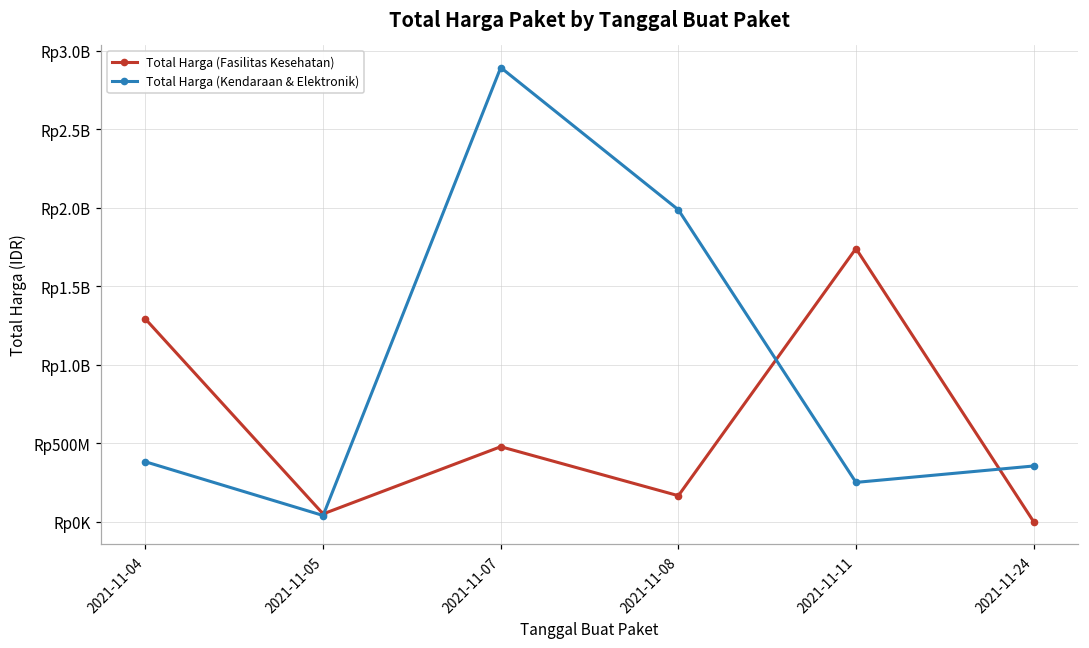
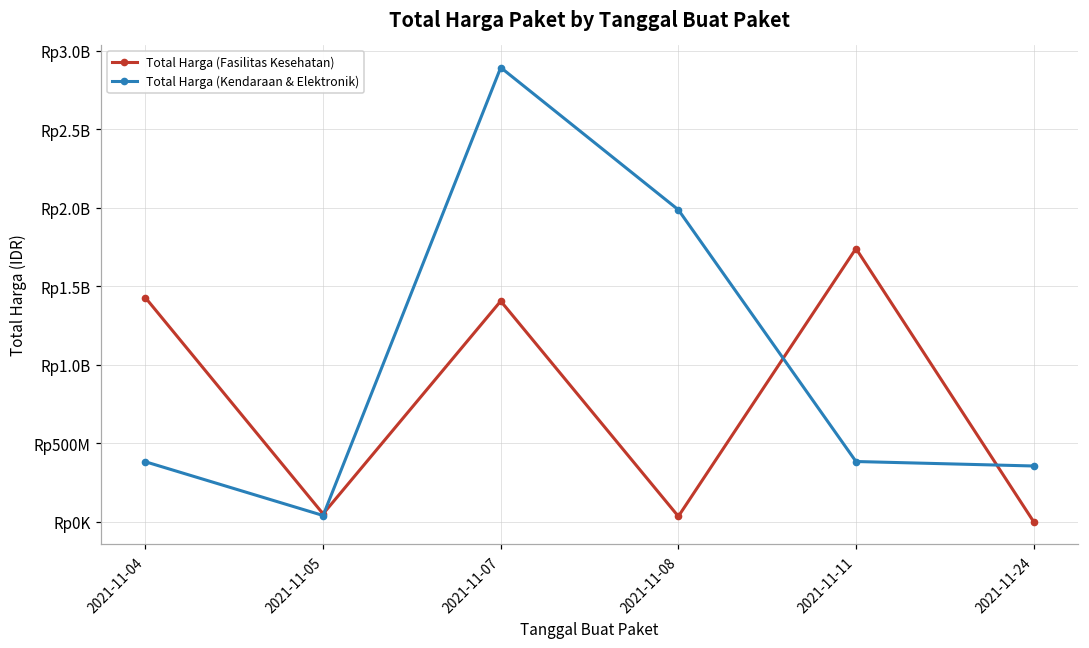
Total Harga (Fasilitas Kesehatan), 2021-11-04: Rp1290000000 -> Rp1430000000
Total Harga (Fasilitas Kesehatan), 2021-11-07: Rp480000000 -> Rp1400000000
Total Harga (Fasilitas Kesehatan), 2021-11-08: Rp170000000 -> Rp30000000
Total Harga (Kendaraan & Elektronik), 2021-11-11: Rp250000000 -> Rp380000000
